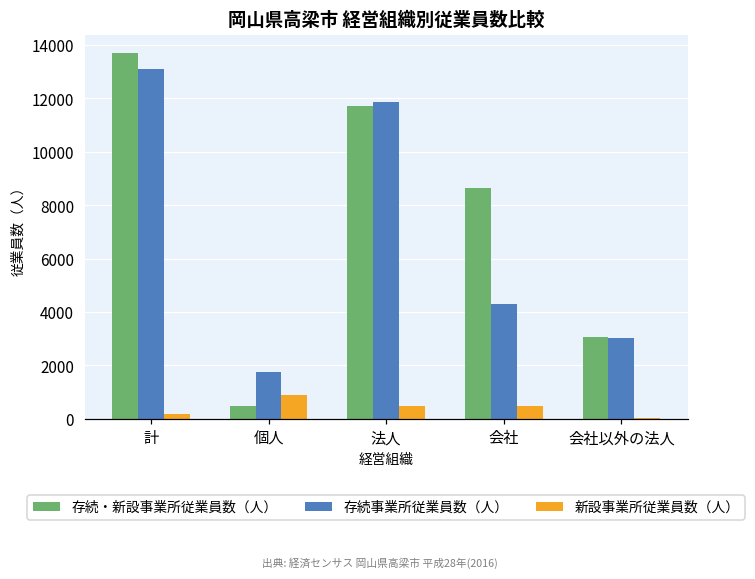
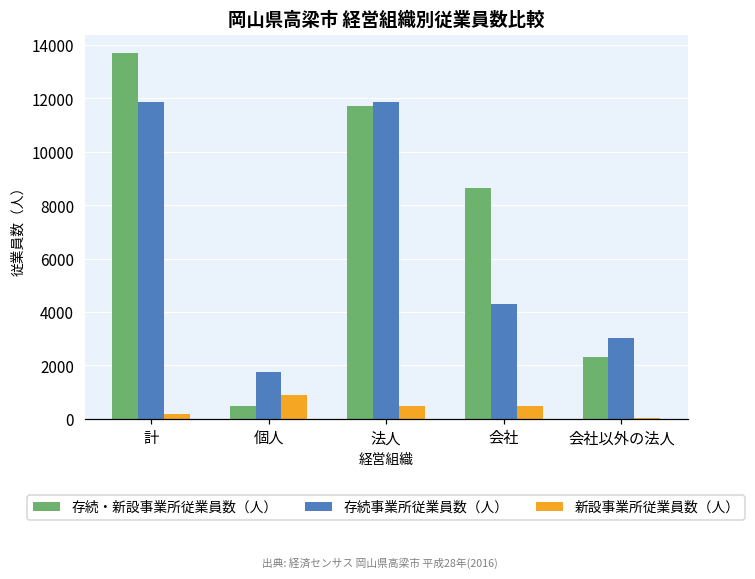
存続事業所従業員数（人）, 計: 13100 -> 11900
存続・新設事業所従業員数（人）, 会社以外の法人: 3100 -> 2300
